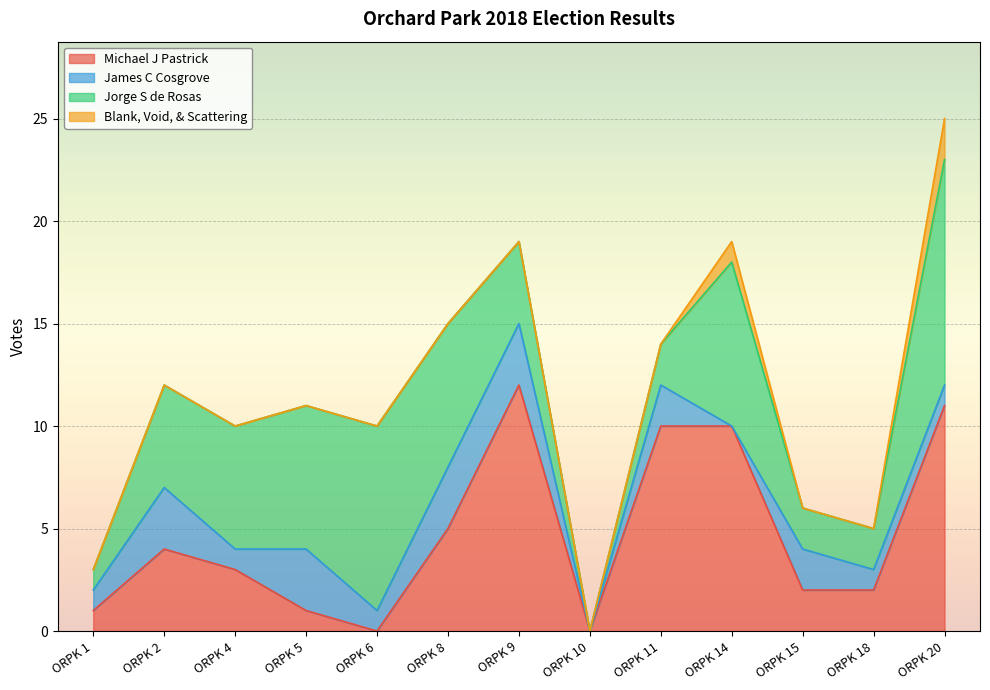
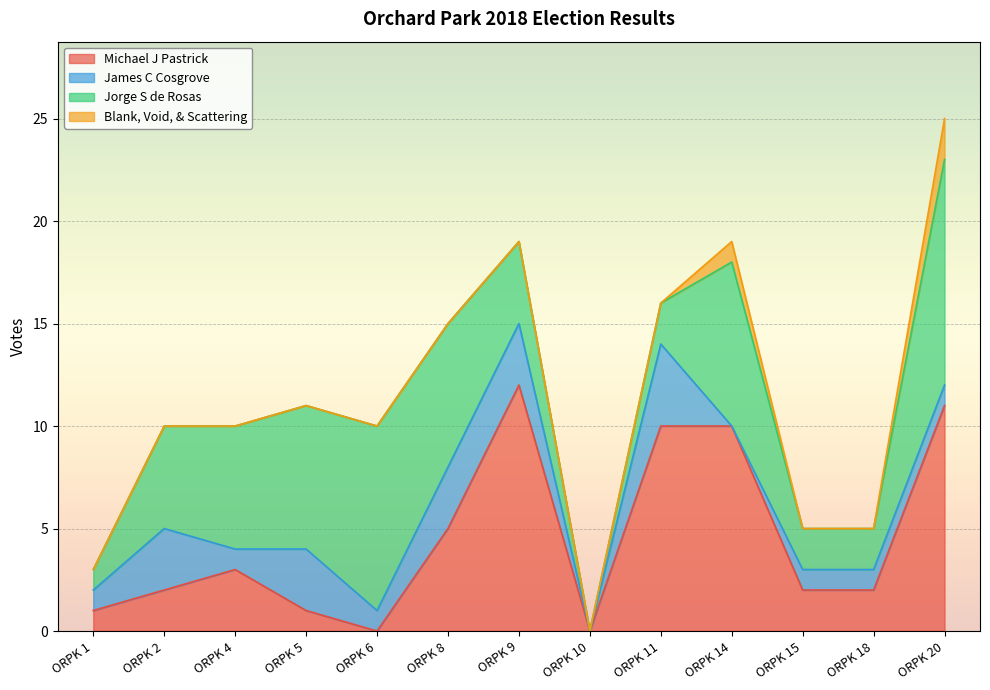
Michael J Pastrick, ORPK 2: 4 -> 2
James C Cosgrove, ORPK 11: 2 -> 4
James C Cosgrove, ORPK 15: 2 -> 1
